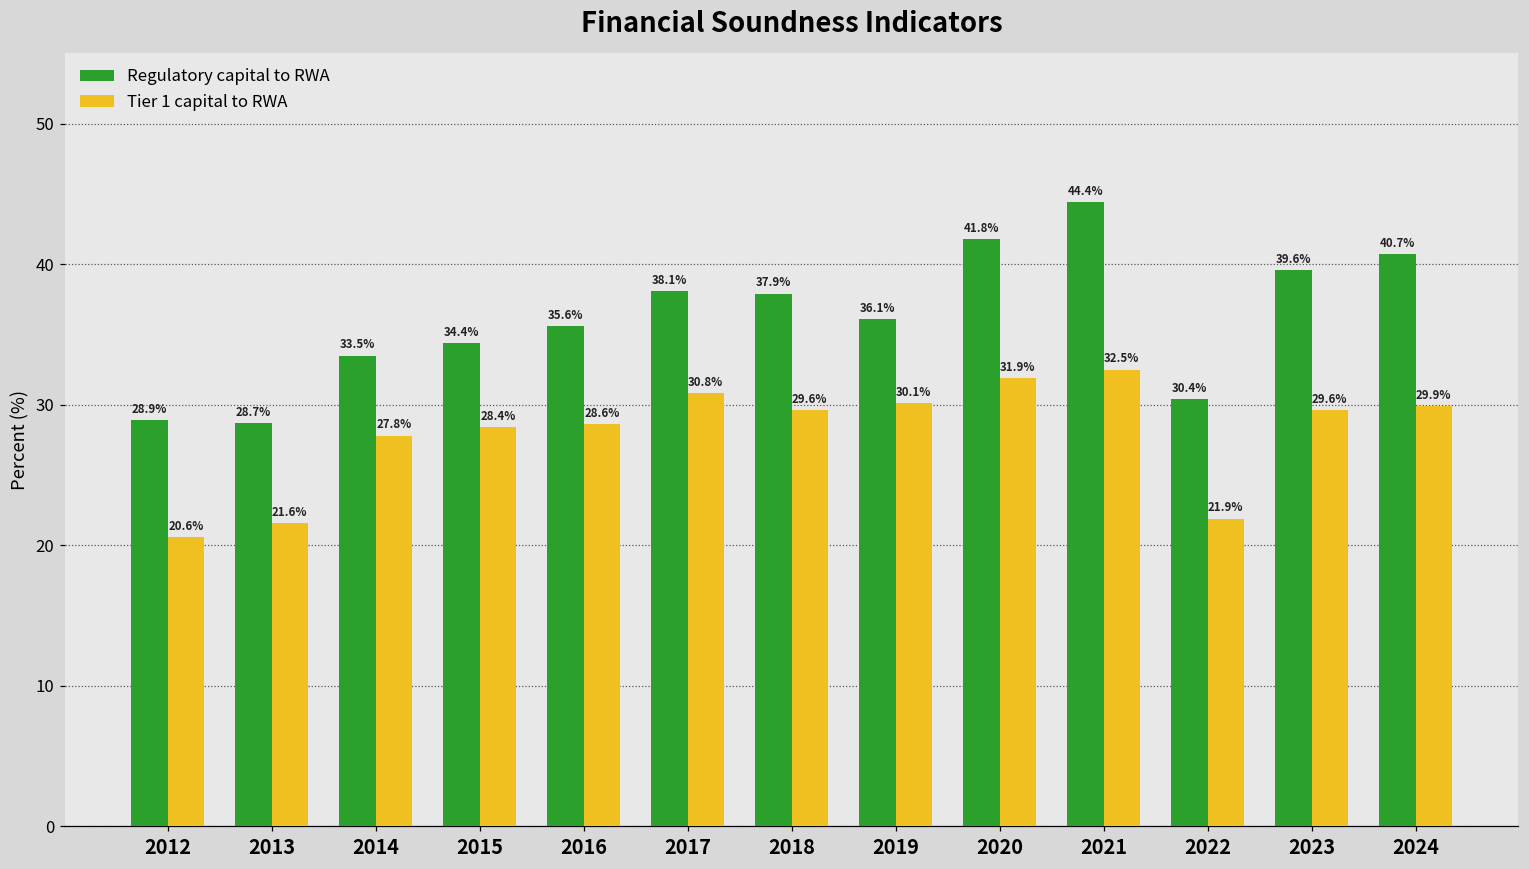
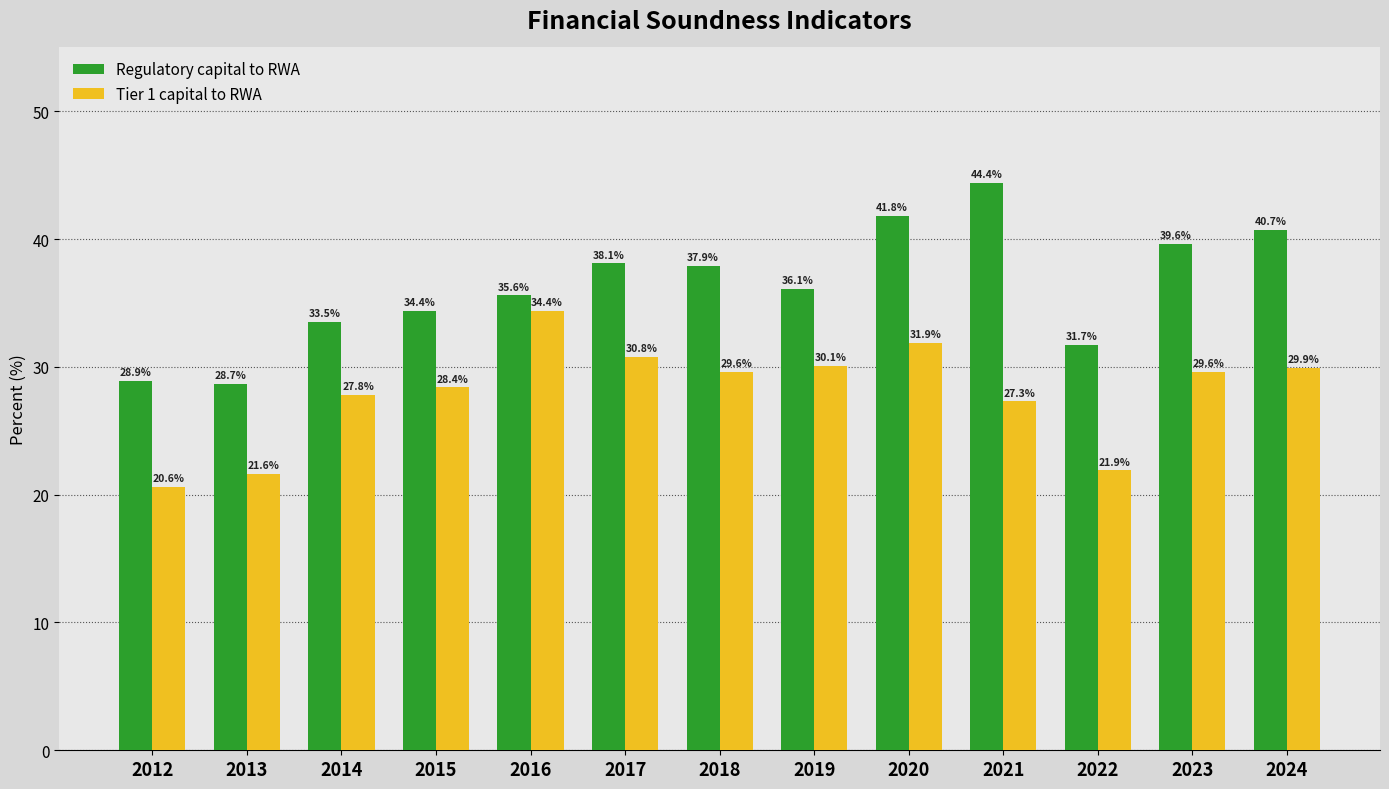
Tier 1 capital to RWA, 2016: 28.6% -> 34.4%
Tier 1 capital to RWA, 2021: 32.5% -> 27.3%
Regulatory capital to RWA, 2022: 30.4% -> 31.7%
